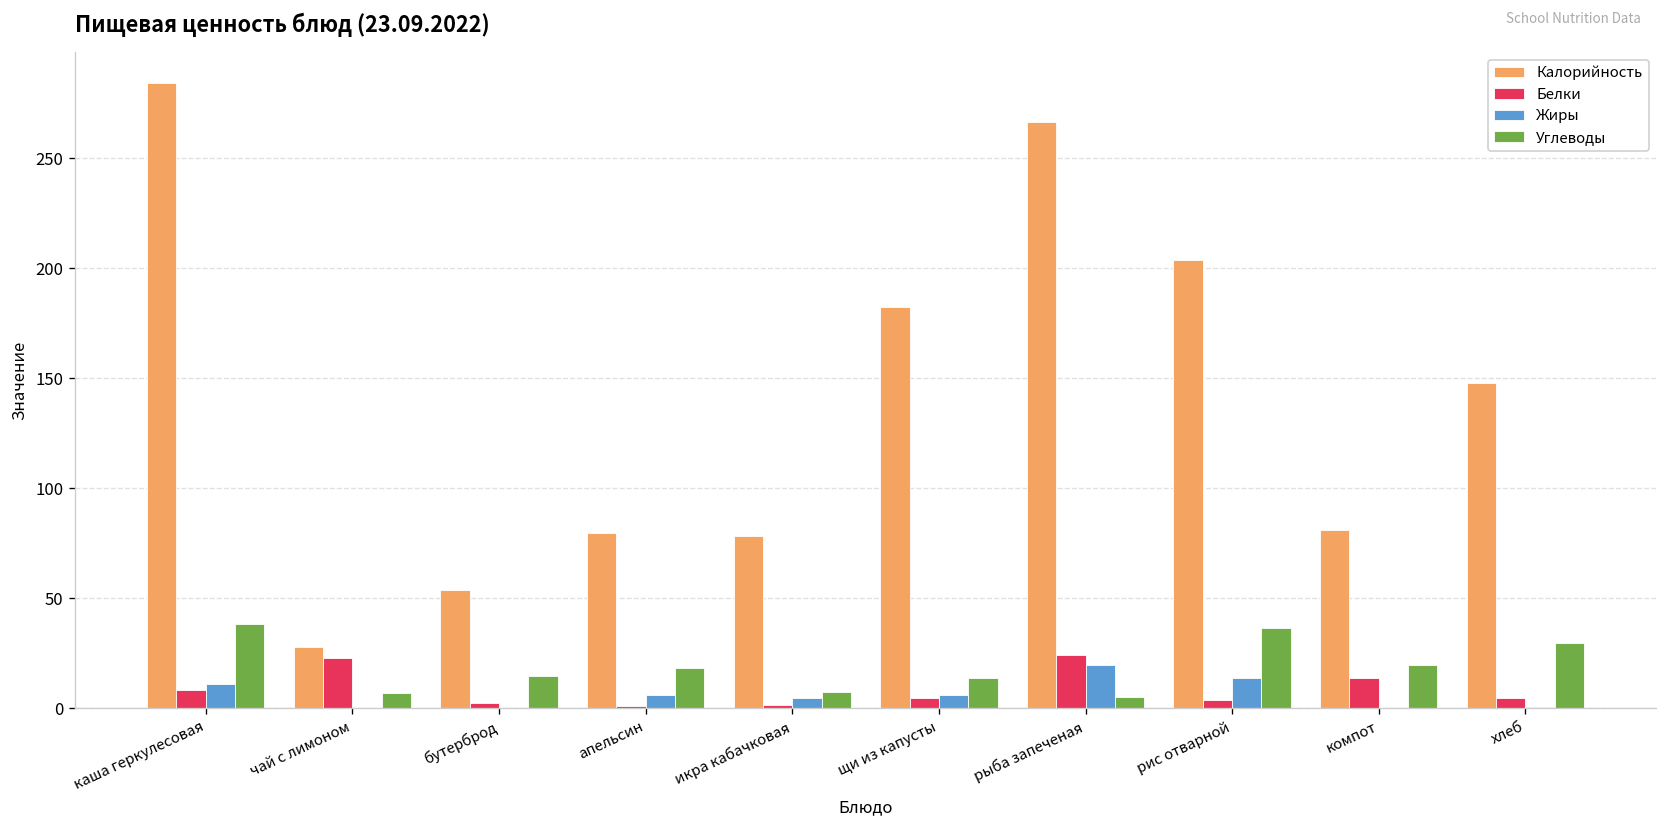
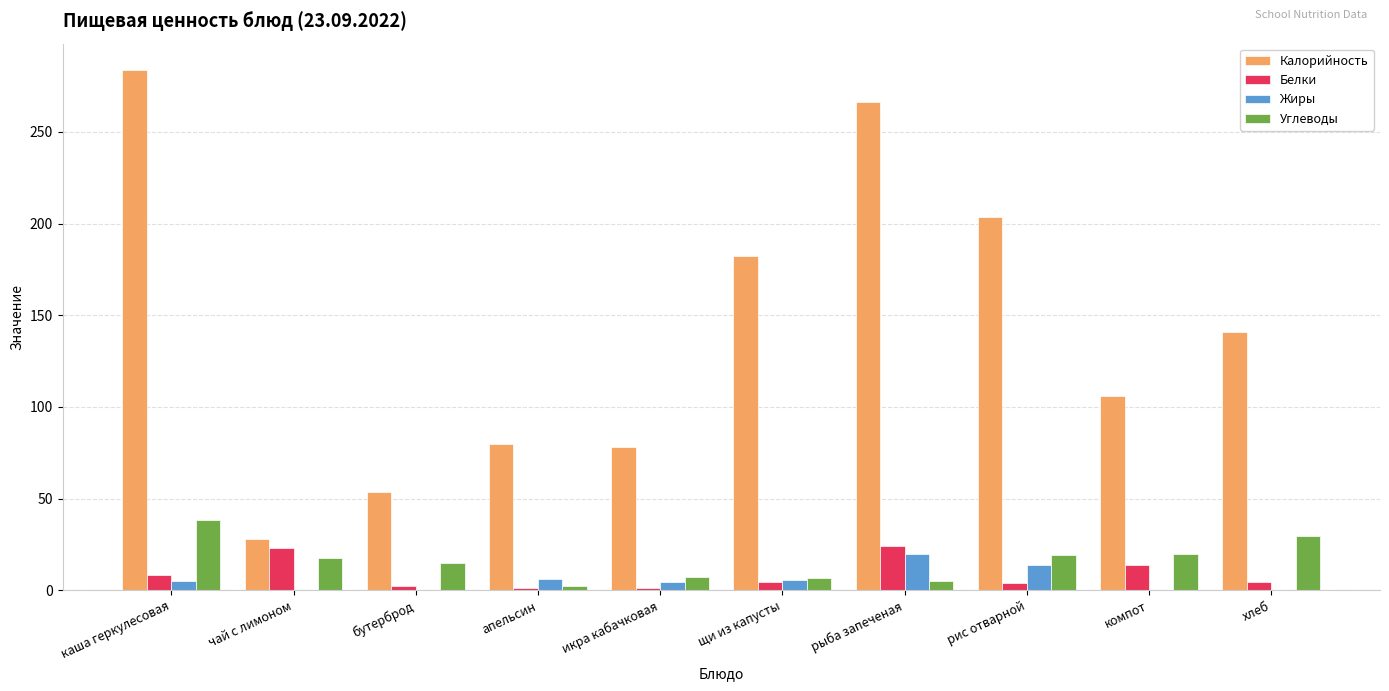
Жиры, каша геркулесовая: 11 -> 5
Углеводы, чай с лимоном: 7 -> 17
Углеводы, апельсин: 18 -> 3
Углеводы, щи из капусты: 14 -> 7
Углеводы, рис отварной: 37 -> 19
Калорийность, компот: 81 -> 106
Калорийность, хлеб: 148 -> 141
